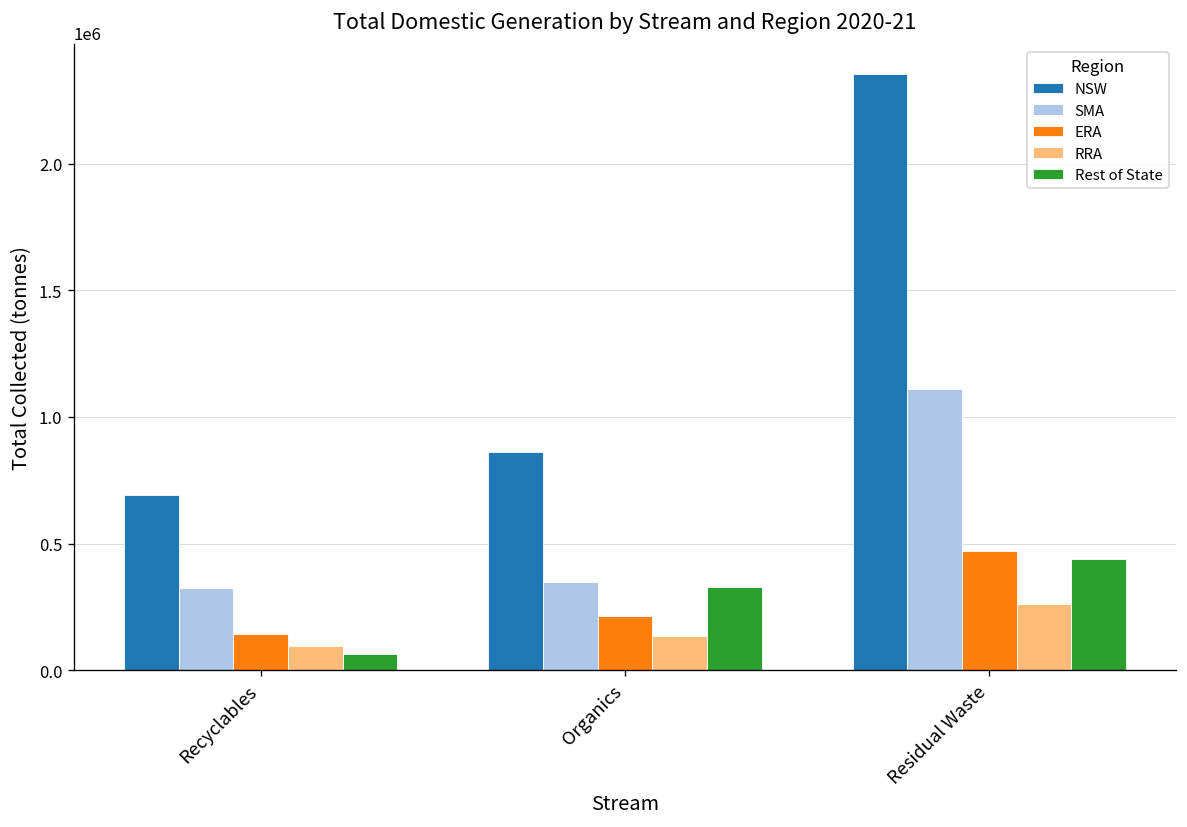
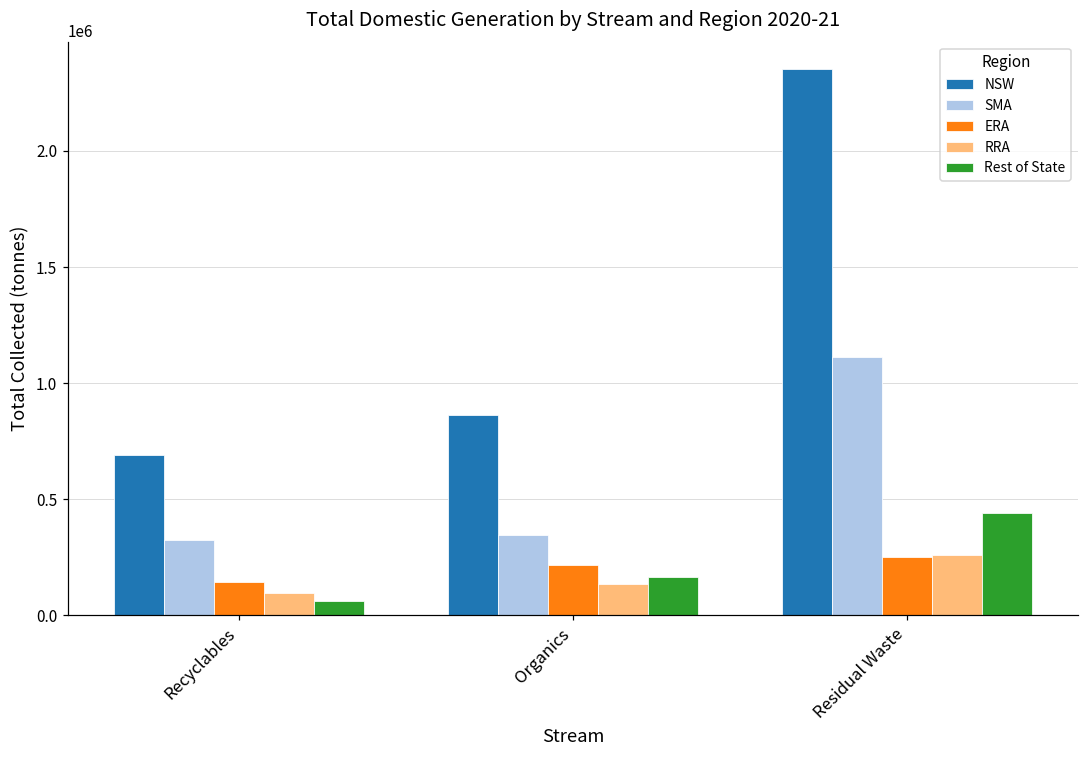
Rest of State, Organics: 330000 -> 170000
ERA, Residual Waste: 470000 -> 250000
